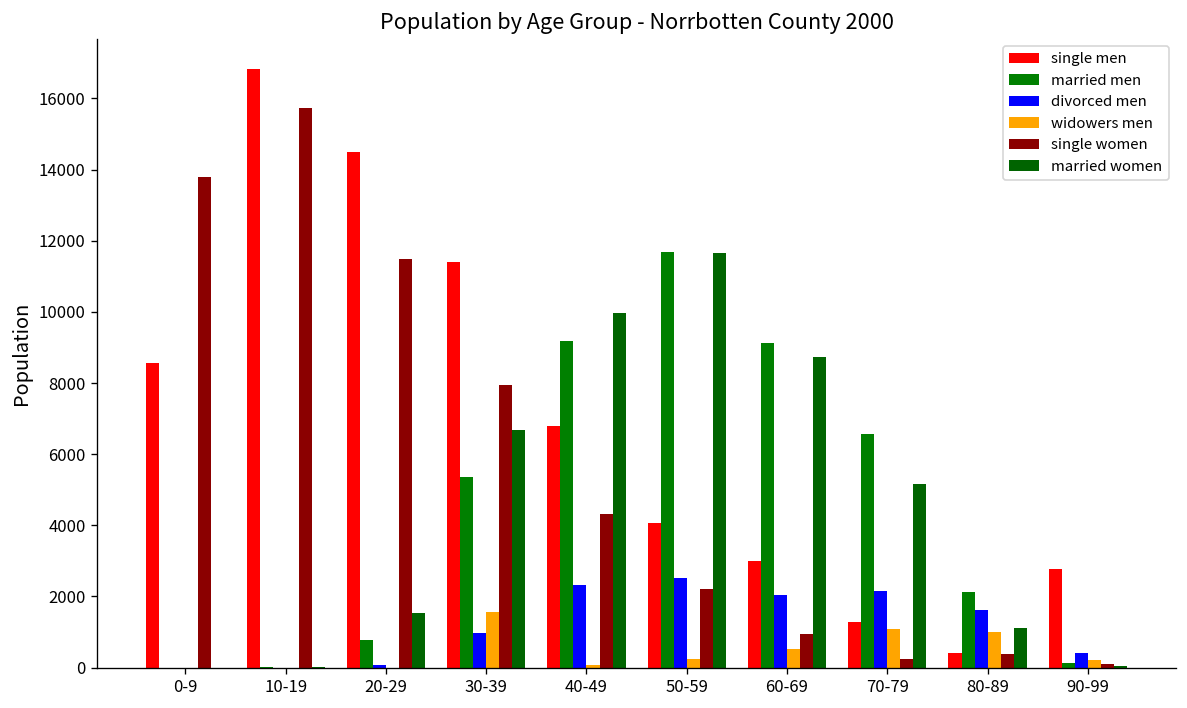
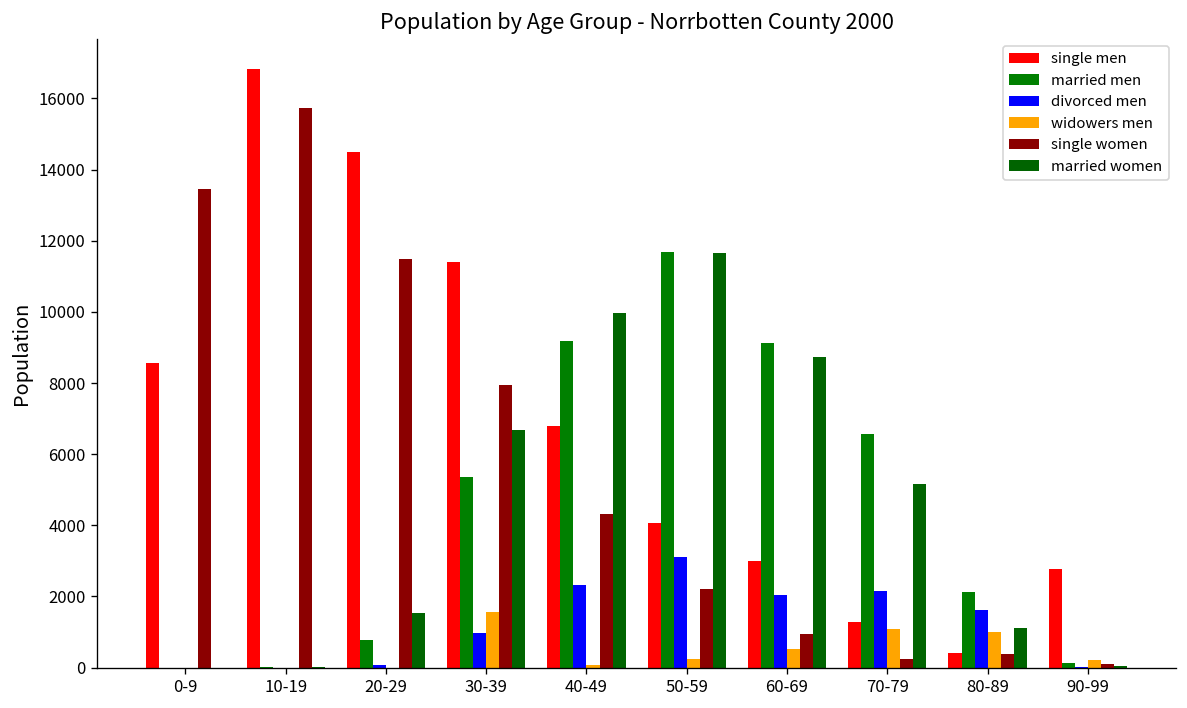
single women, 0-9: 13800 -> 13400
divorced men, 50-59: 2500 -> 3100
divorced men, 90-99: 400 -> 0
